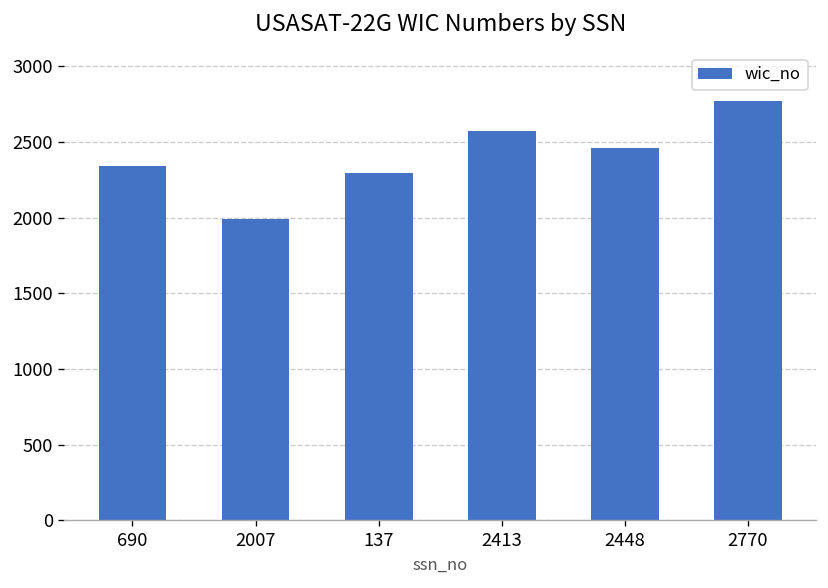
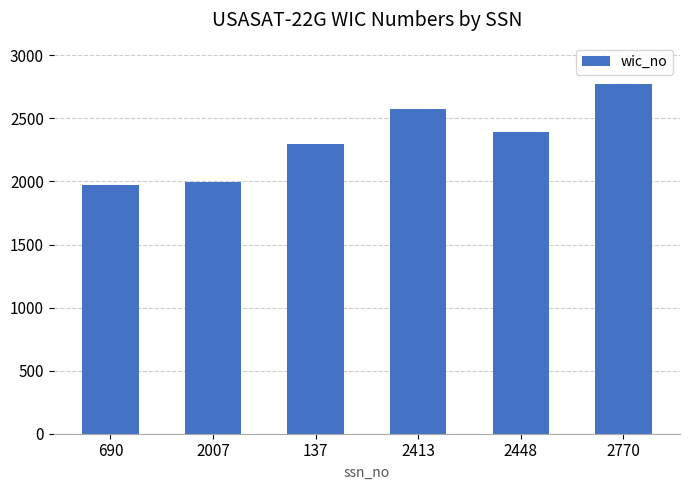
690: 2340 -> 1970
2448: 2460 -> 2390
